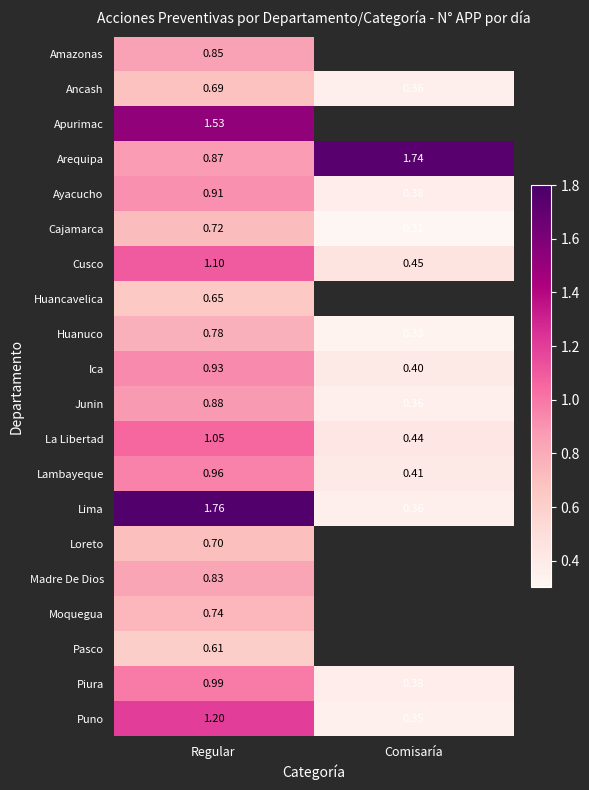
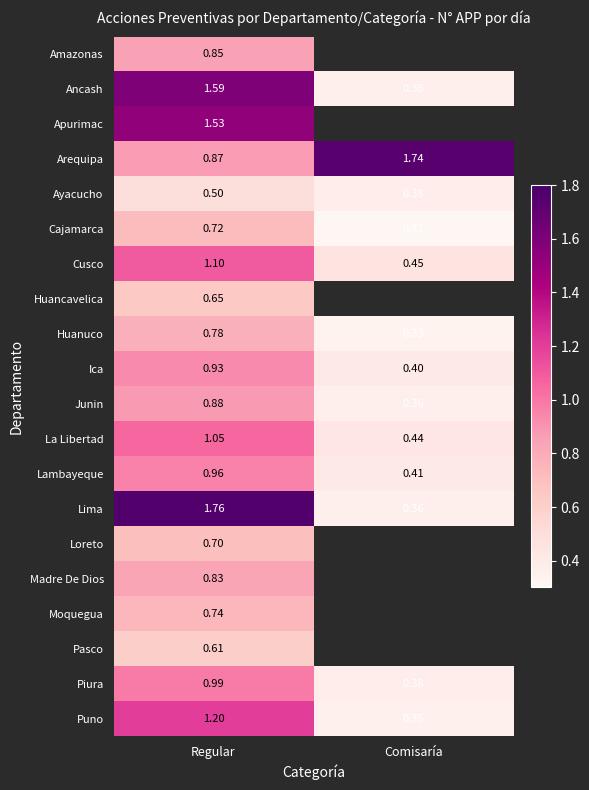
Ancash, Regular: 0.69 -> 1.59
Ayacucho, Regular: 0.91 -> 0.50
